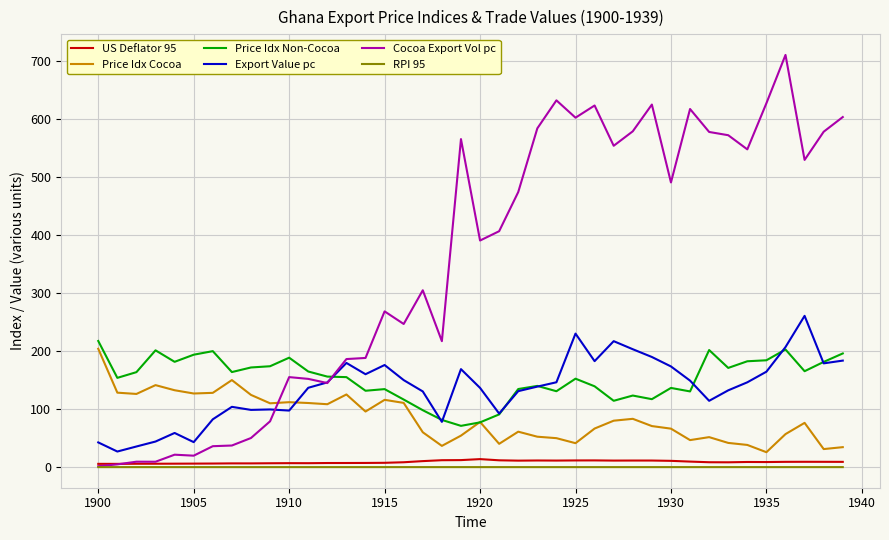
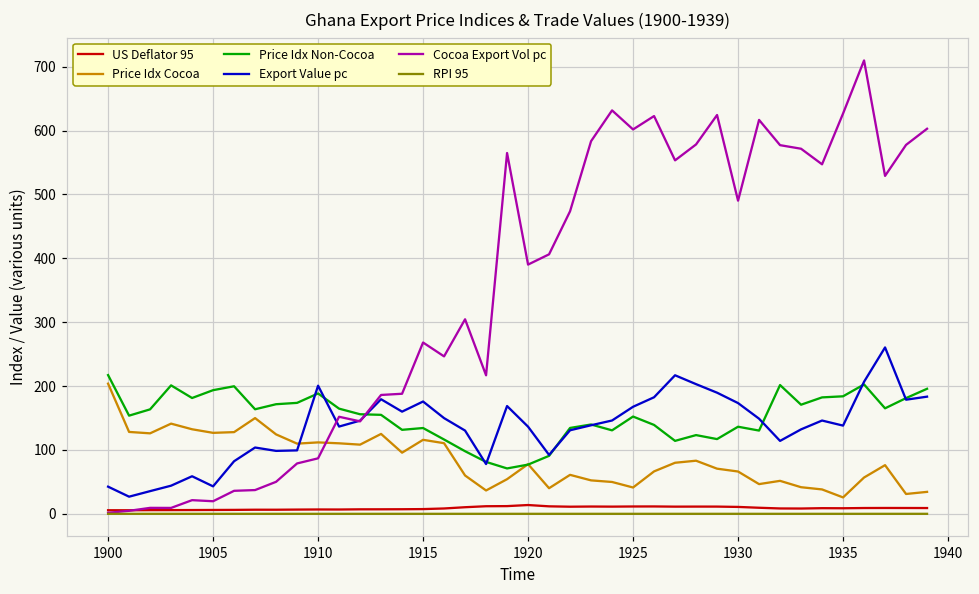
Export Value pc, 1910: 100 -> 200
Cocoa Export Vol pc, 1910: 150 -> 90
Export Value pc, 1925: 230 -> 170
Export Value pc, 1935: 160 -> 140
